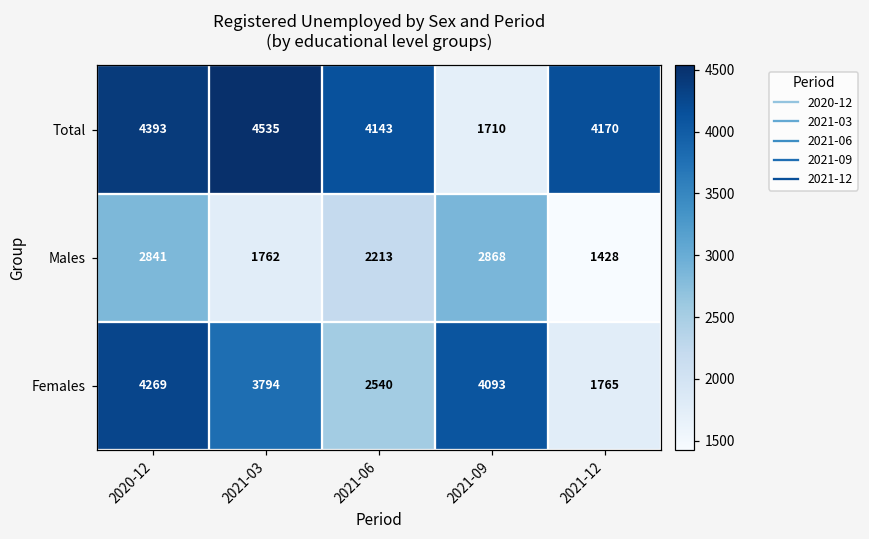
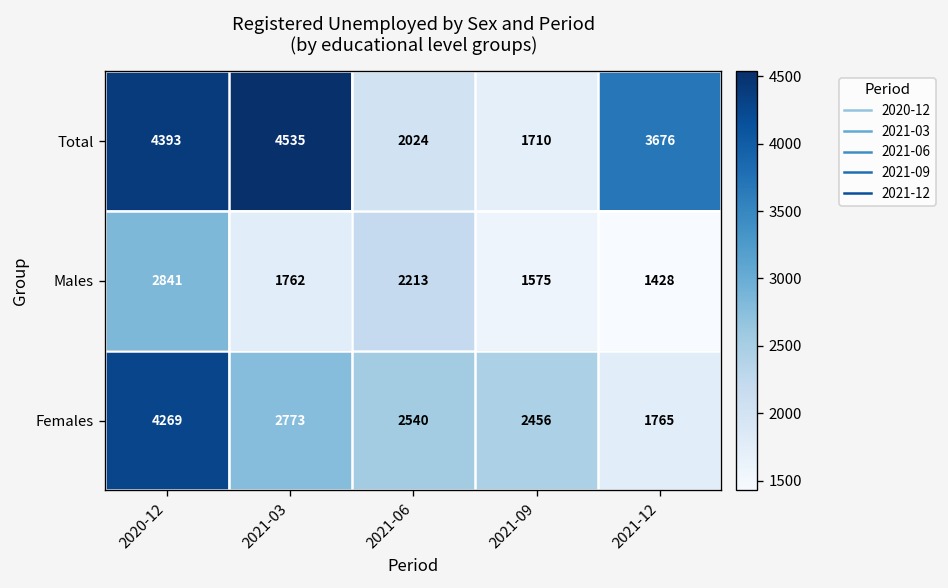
Total, 2021-06: 4143 -> 2024
Total, 2021-12: 4170 -> 3676
Males, 2021-09: 2868 -> 1575
Females, 2021-03: 3794 -> 2773
Females, 2021-09: 4093 -> 2456
